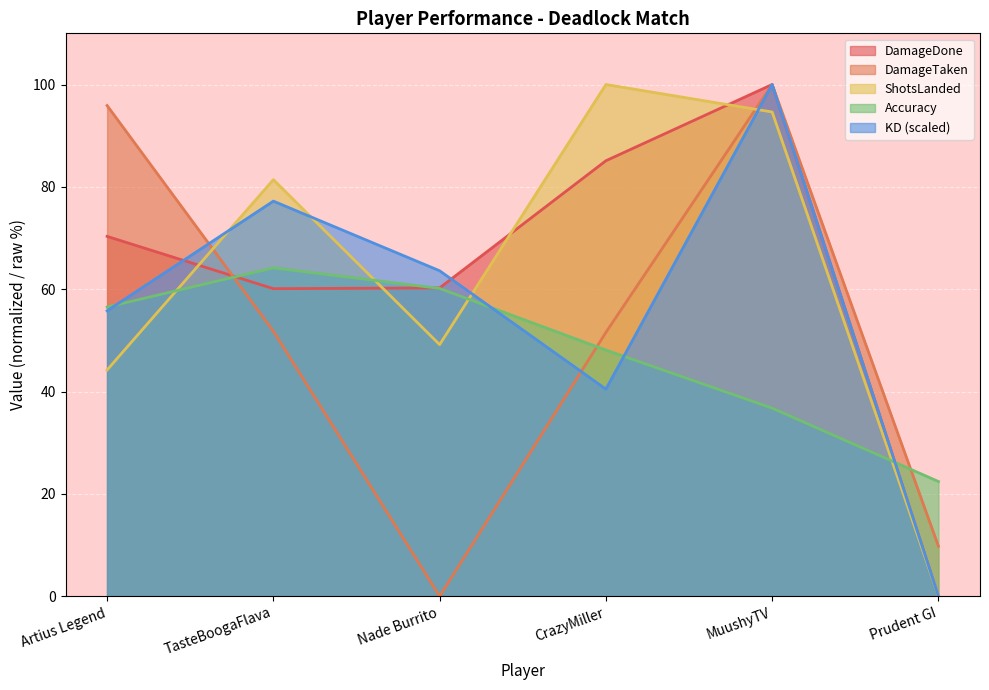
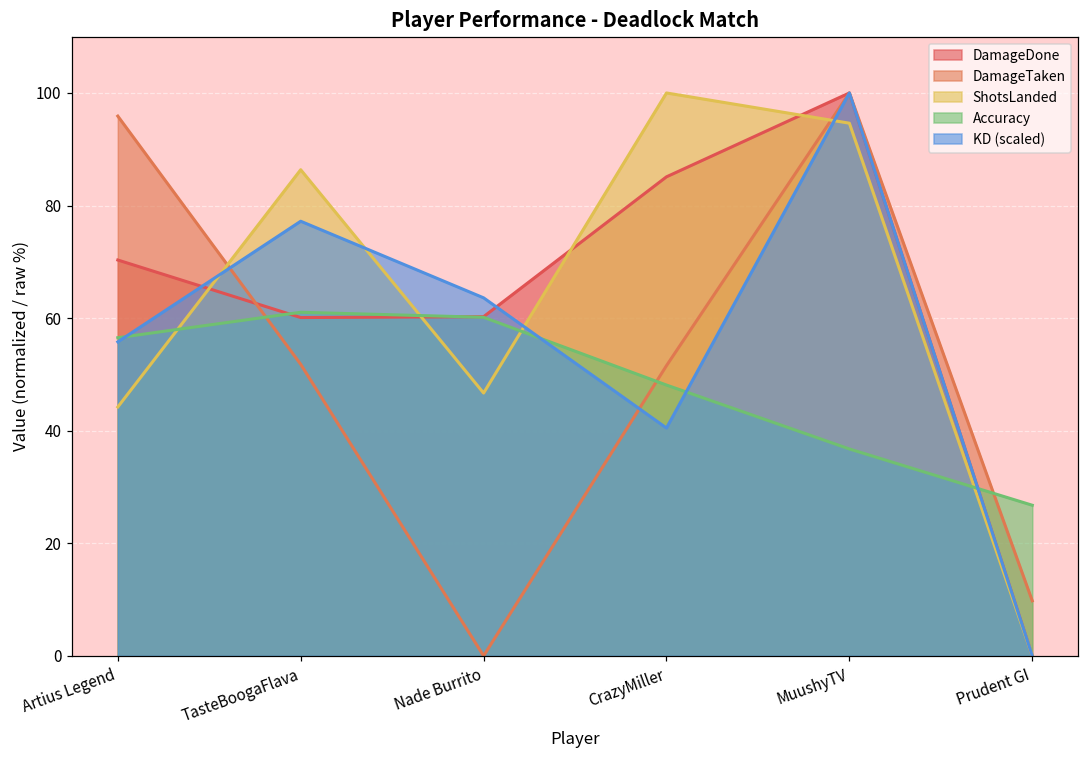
ShotsLanded, TasteBoogaFlava: 81 -> 86
Accuracy, TasteBoogaFlava: 64 -> 61
ShotsLanded, Nade Burrito: 49 -> 47
Accuracy, Prudent GI: 22 -> 27
